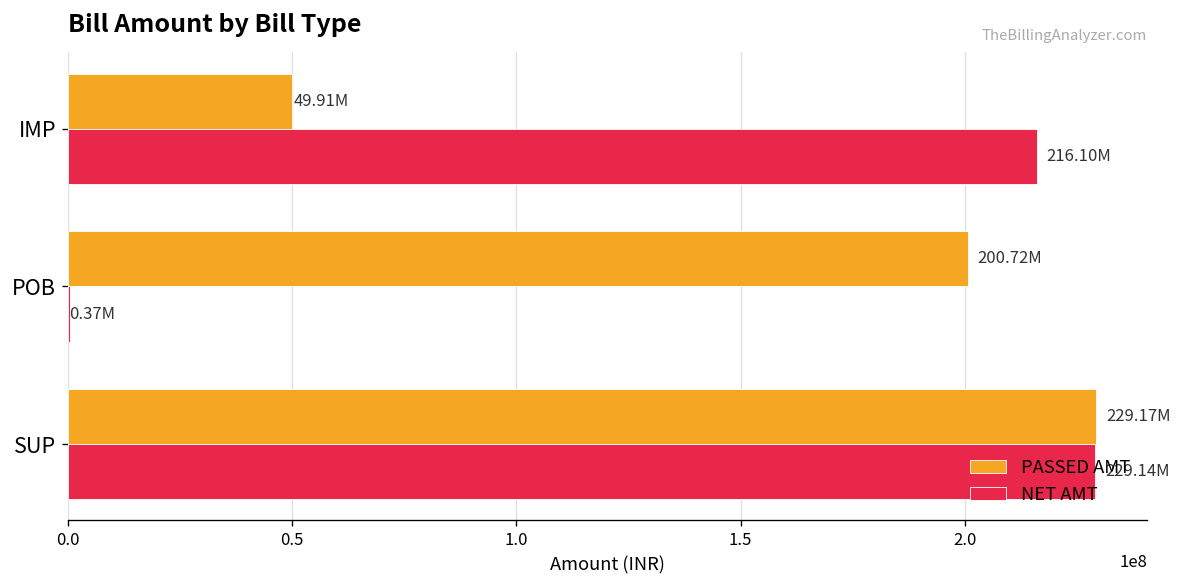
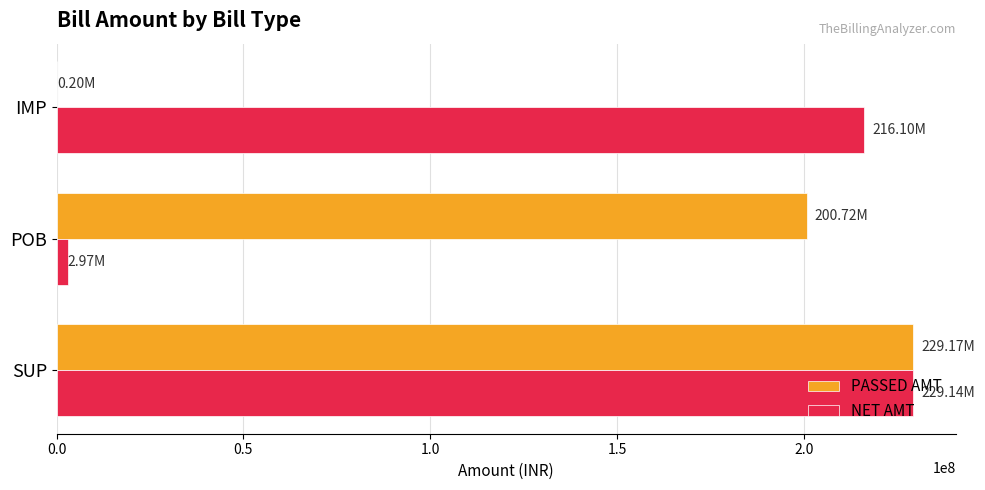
PASSED AMT, IMP: 49.91M -> 0.20M
NET AMT, POB: 0.37M -> 2.97M
